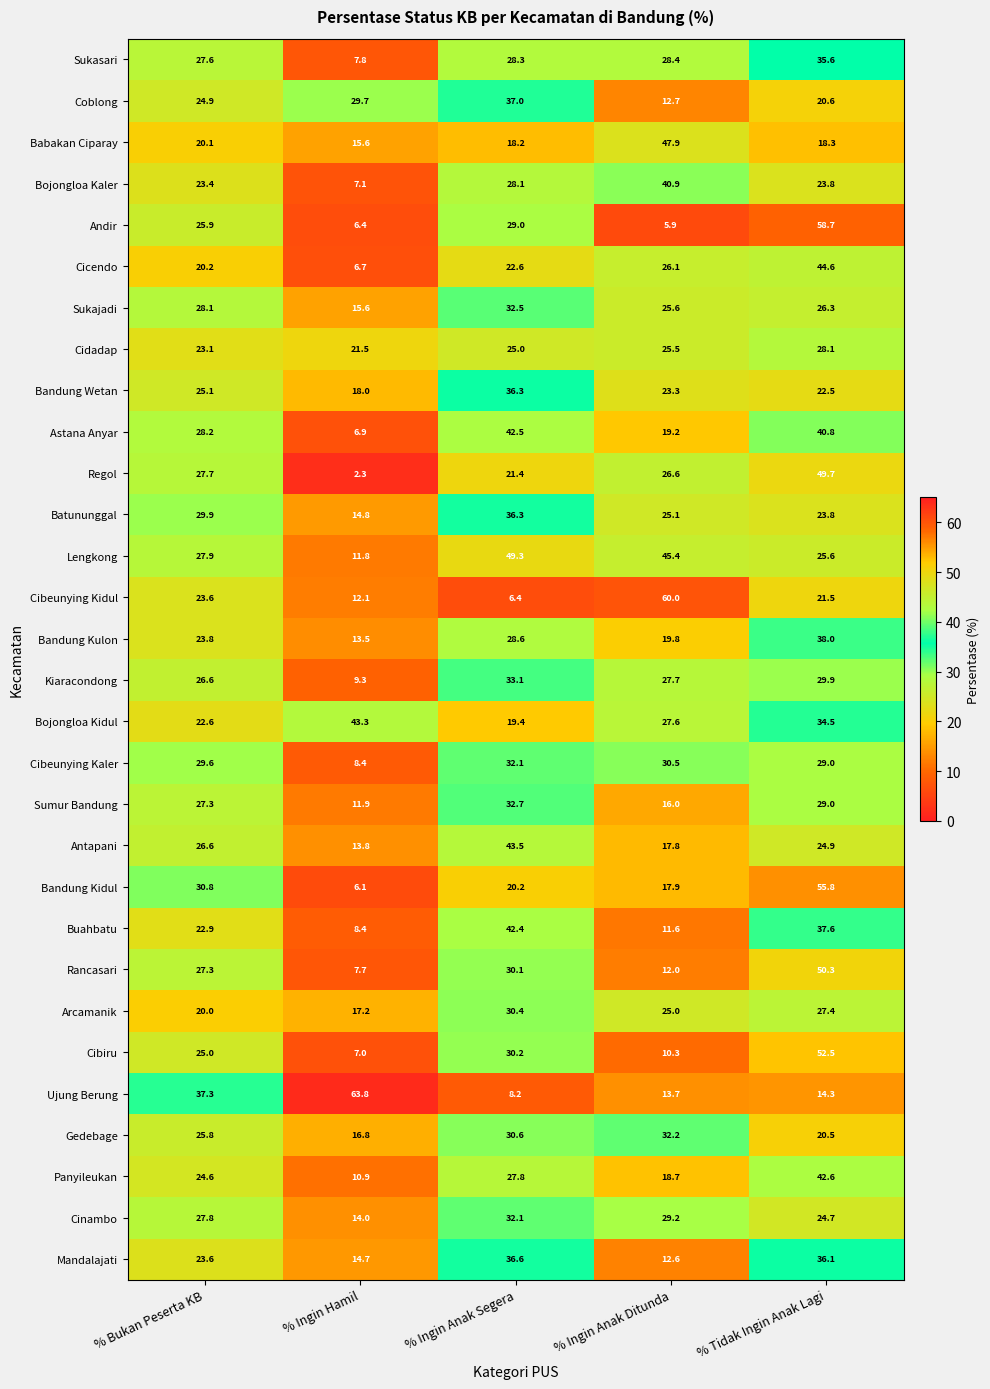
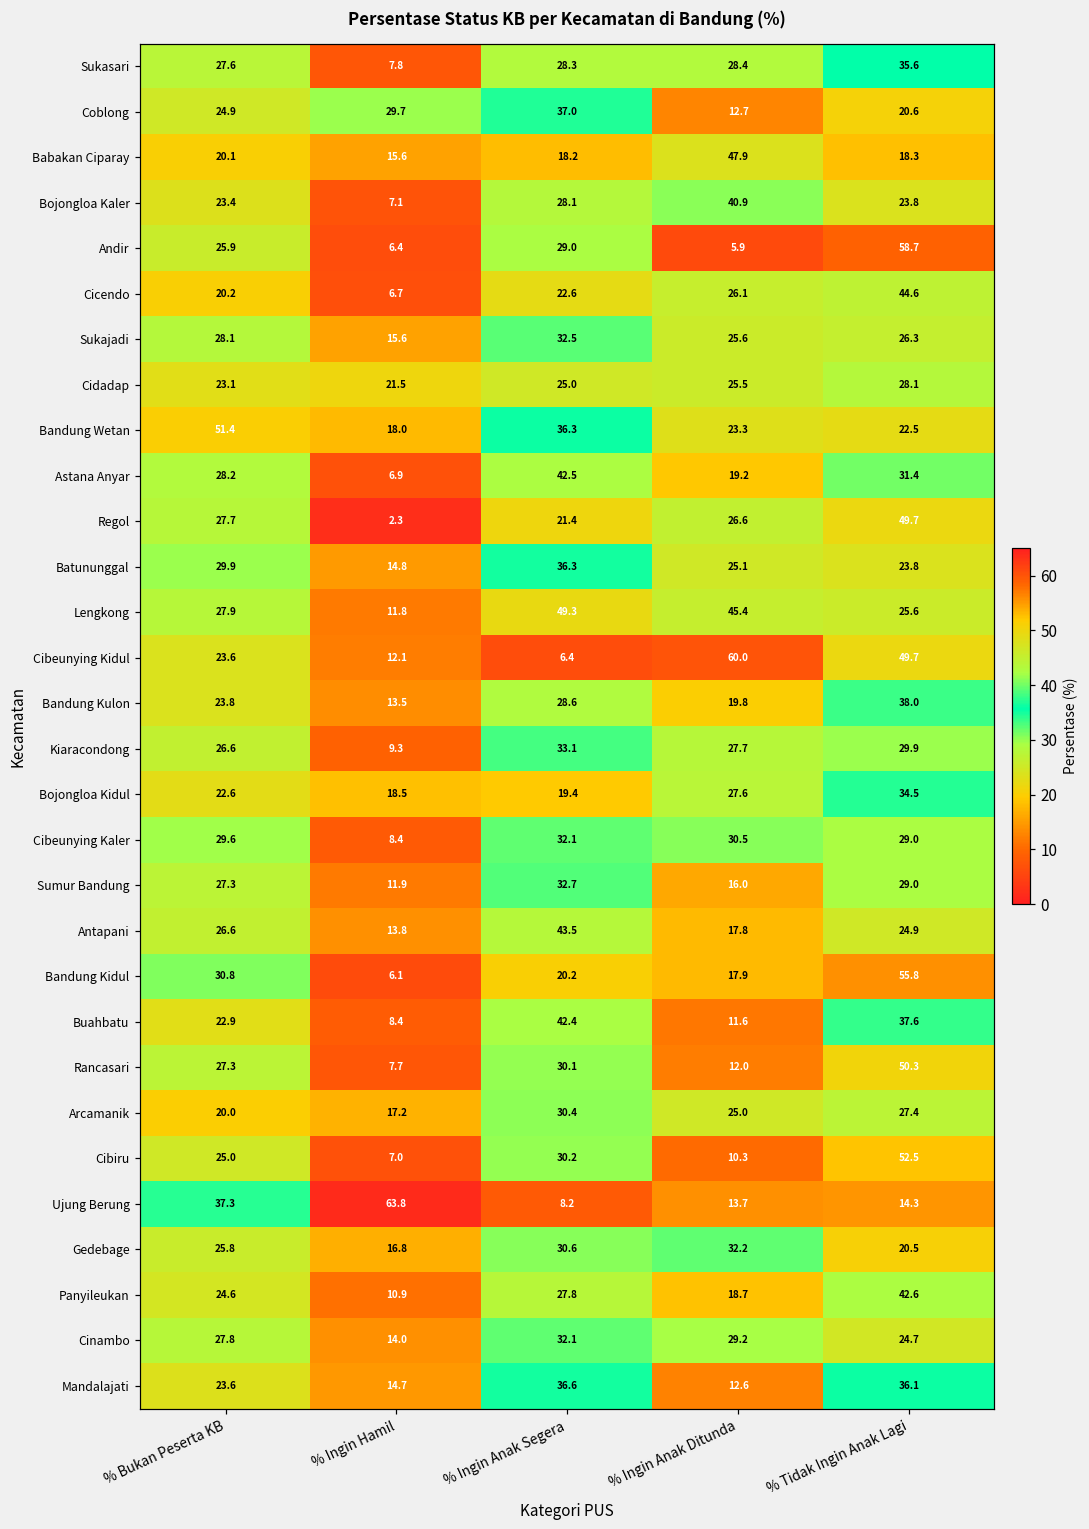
Bandung Wetan, % Bukan Peserta KB: 25.1 -> 51.4
Astana Anyar, % Tidak Ingin Anak Lagi: 40.8 -> 31.4
Cibeunying Kidul, % Tidak Ingin Anak Lagi: 21.5 -> 49.7
Bojongloa Kidul, % Ingin Hamil: 43.3 -> 18.5
